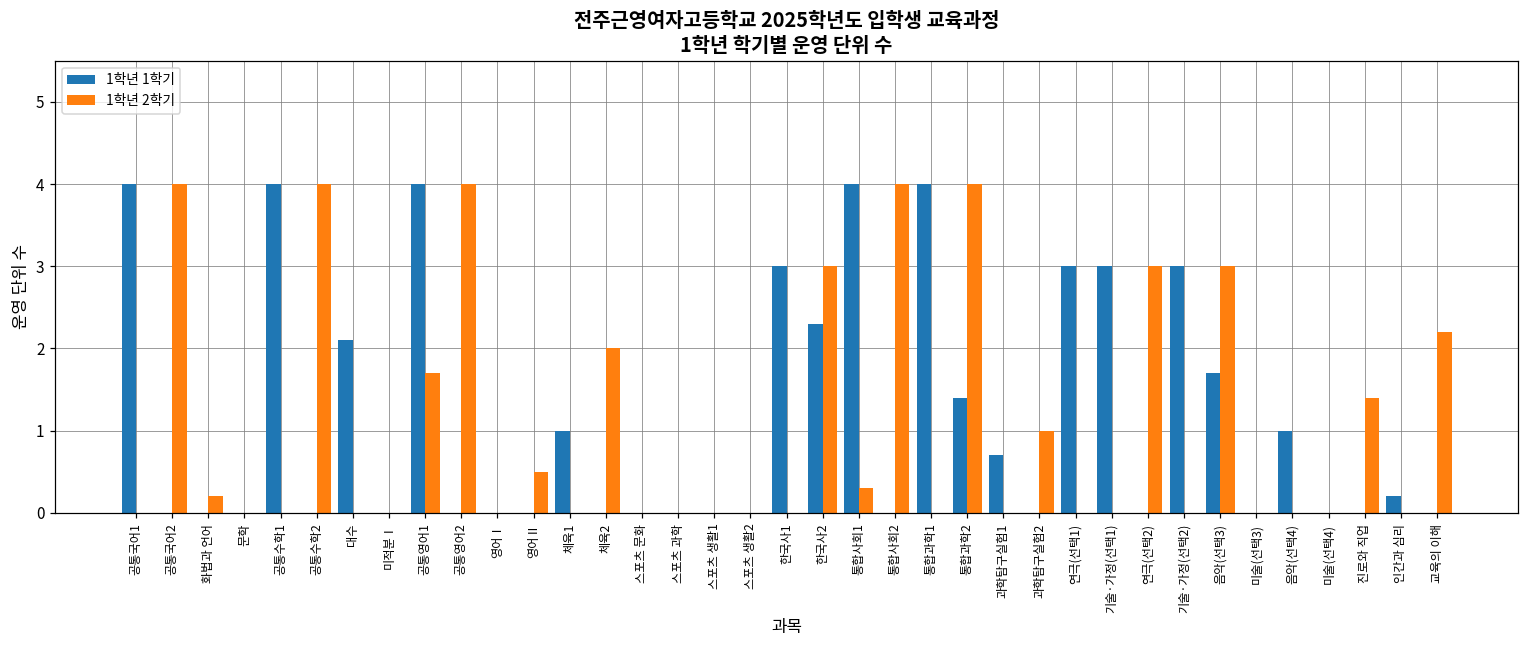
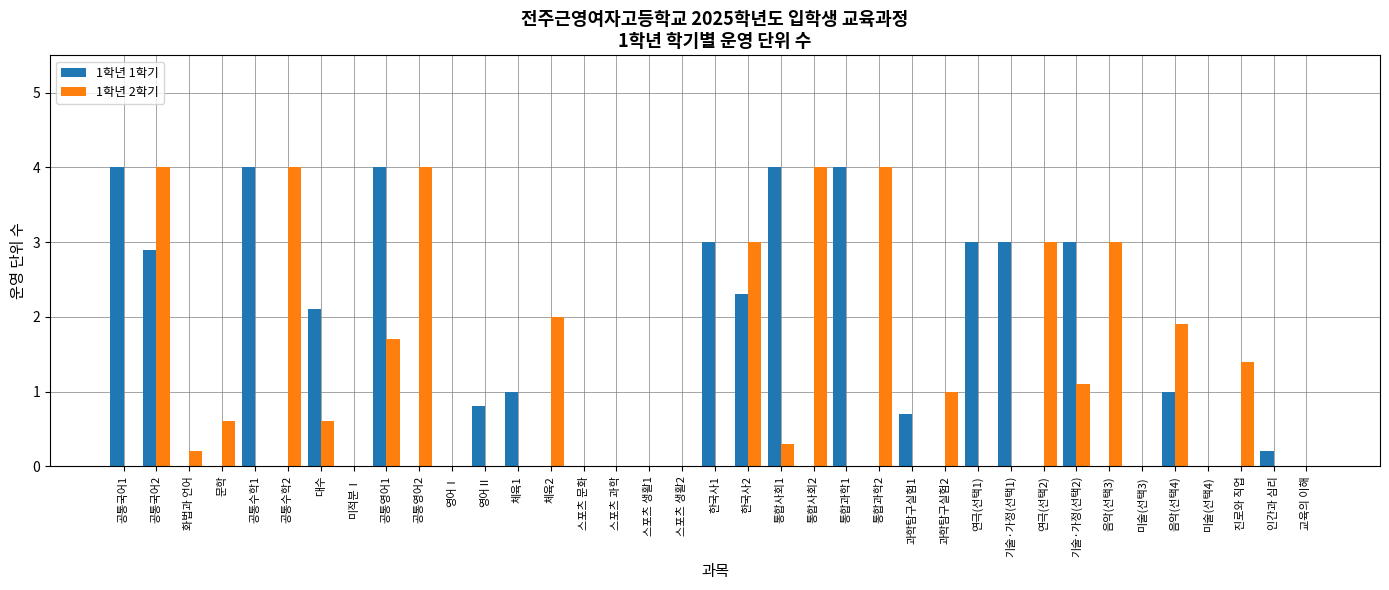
1학년 1학기, 공통국어2: 0.0 -> 2.9
1학년 2학기, 문학: 0.0 -> 0.6
1학년 2학기, 대수: 0.0 -> 0.6
1학년 1학기, 영어Ⅱ: 0.0 -> 0.8
1학년 2학기, 영어Ⅱ: 0.5 -> 0.0
1학년 1학기, 통합과학2: 1.4 -> 0.0
1학년 2학기, 기술·가정(선택2): 0.0 -> 1.1
1학년 1학기, 음악(선택3): 1.7 -> 0.0
1학년 2학기, 음악(선택4): 0.0 -> 1.9
1학년 2학기, 교육의 이해: 2.2 -> 0.0
